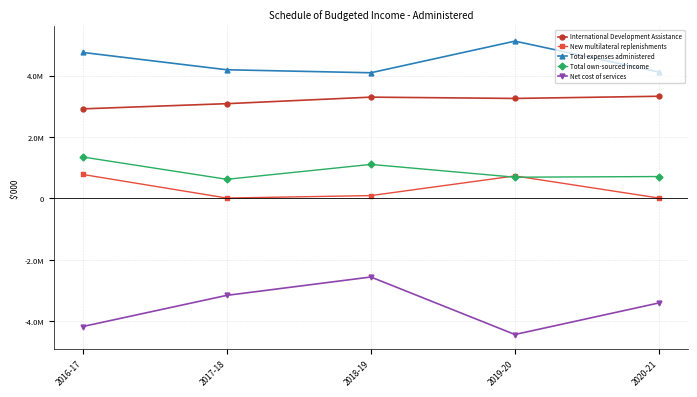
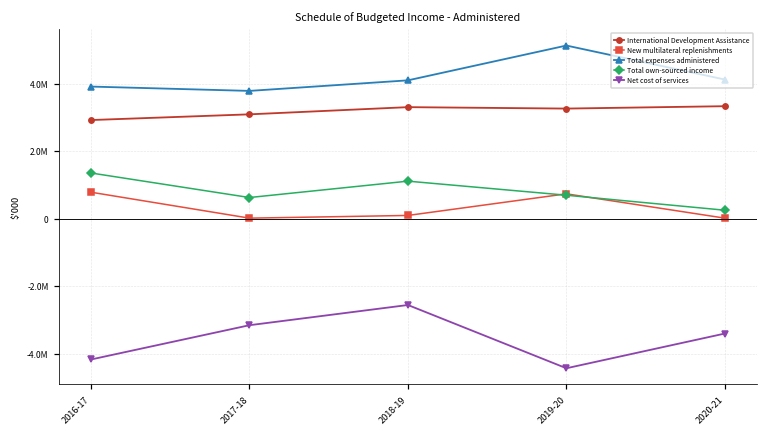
Total expenses administered, 2016-17: 4800000 -> 3900000
Total expenses administered, 2017-18: 4200000 -> 3800000
Total own-sourced income, 2020-21: 700000 -> 200000
